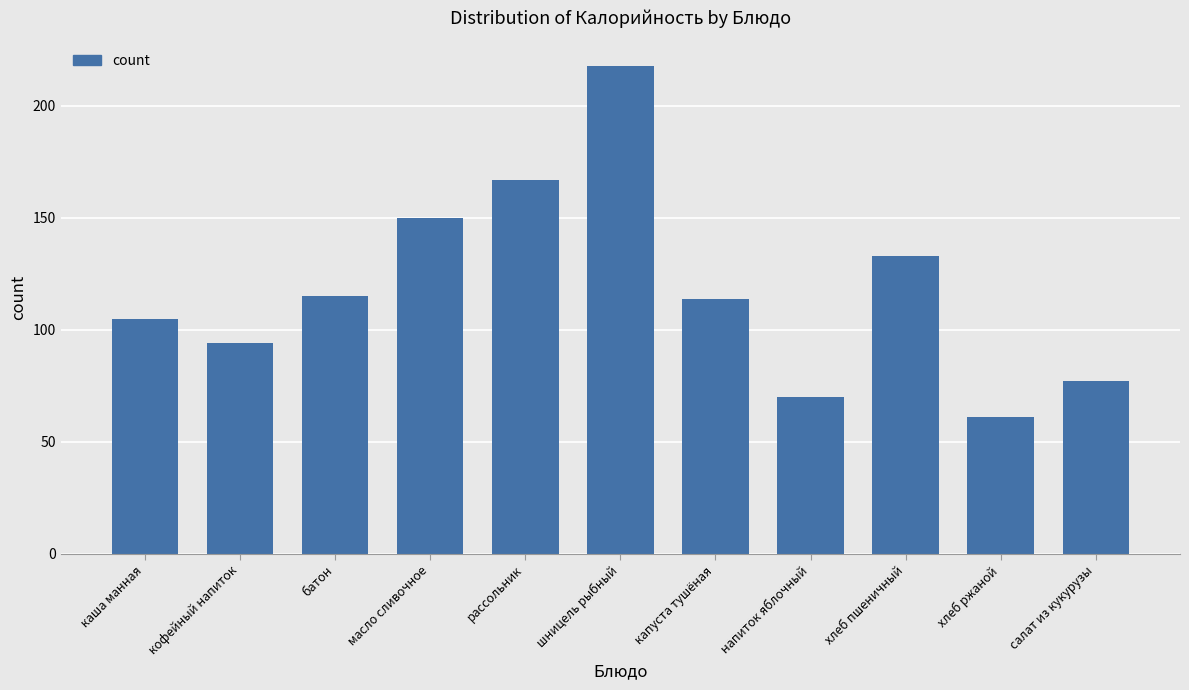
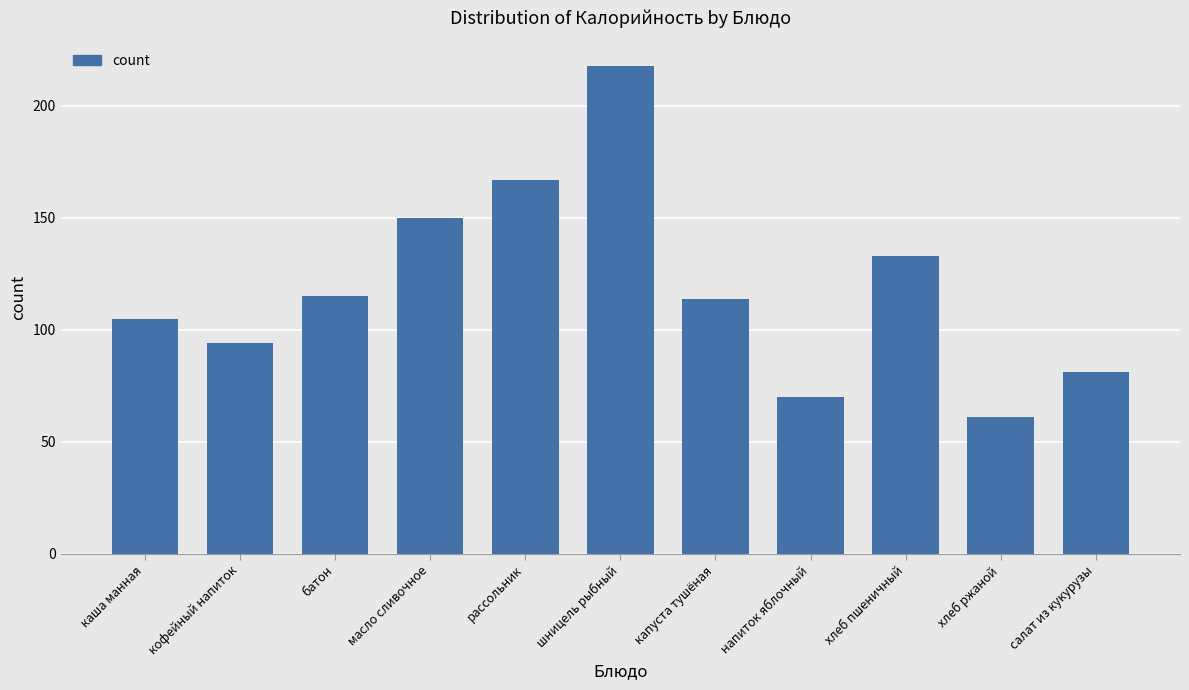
салат из кукурузы: 77 -> 81
